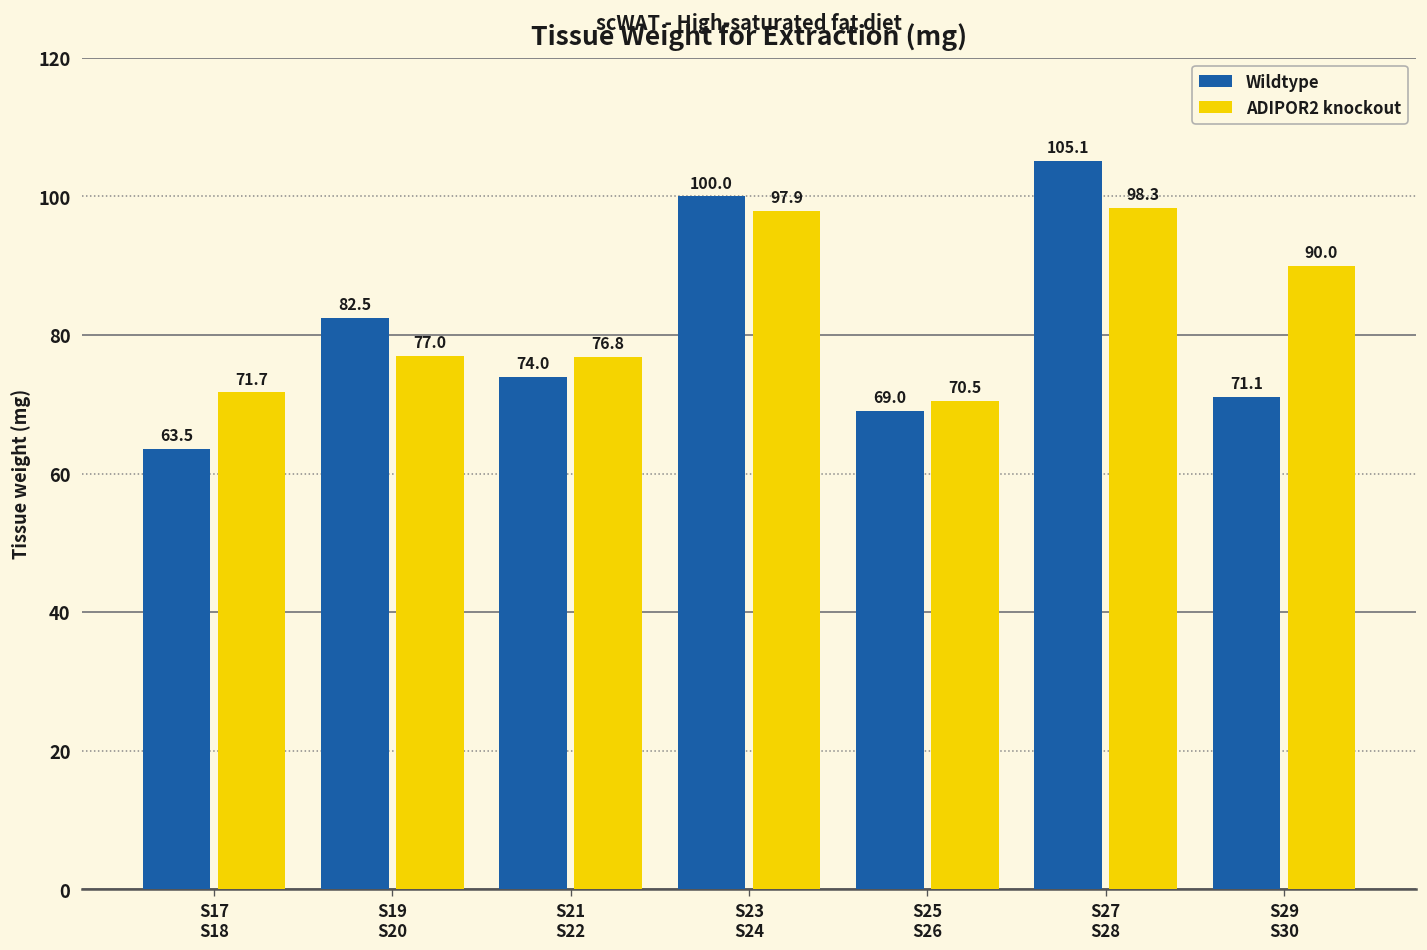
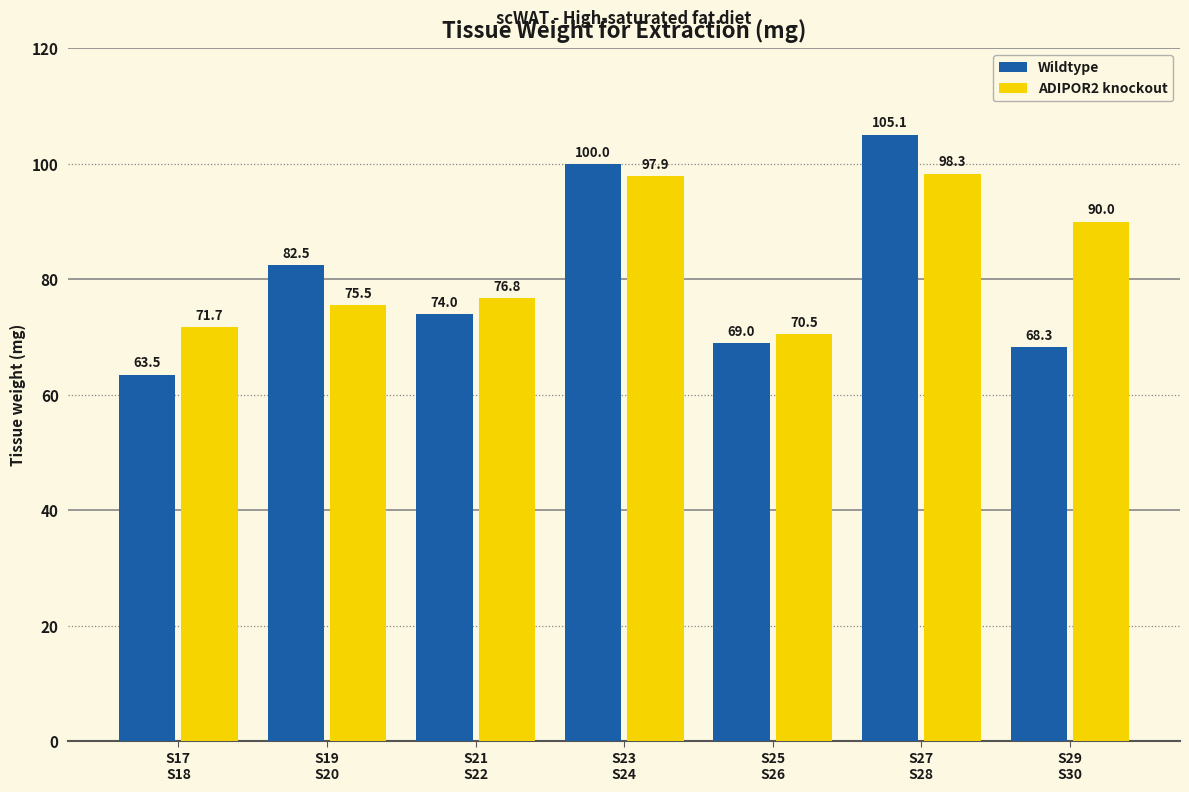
ADIPOR2 knockout, S19 S20: 77.0 -> 75.5
Wildtype, S29 S30: 71.1 -> 68.3
